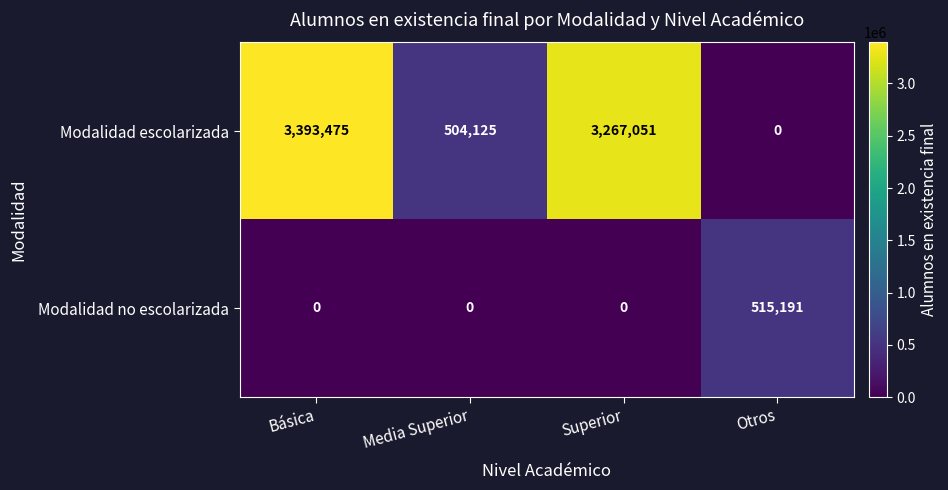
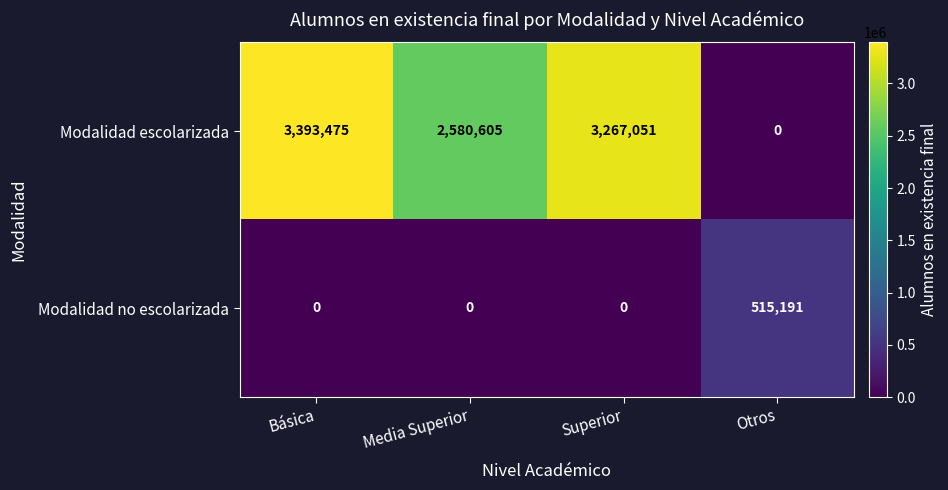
Modalidad escolarizada, Media Superior: 504,125 -> 2,580,605
